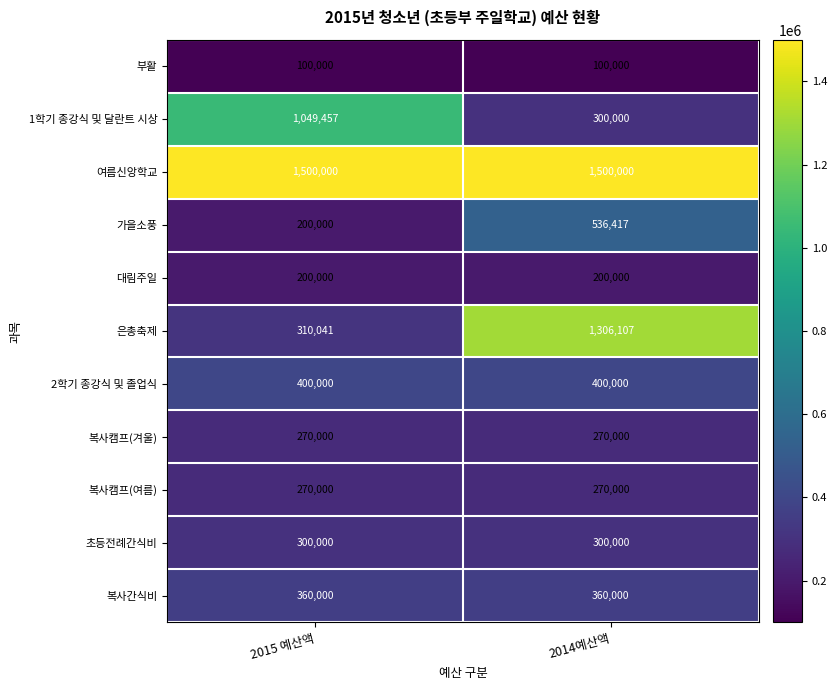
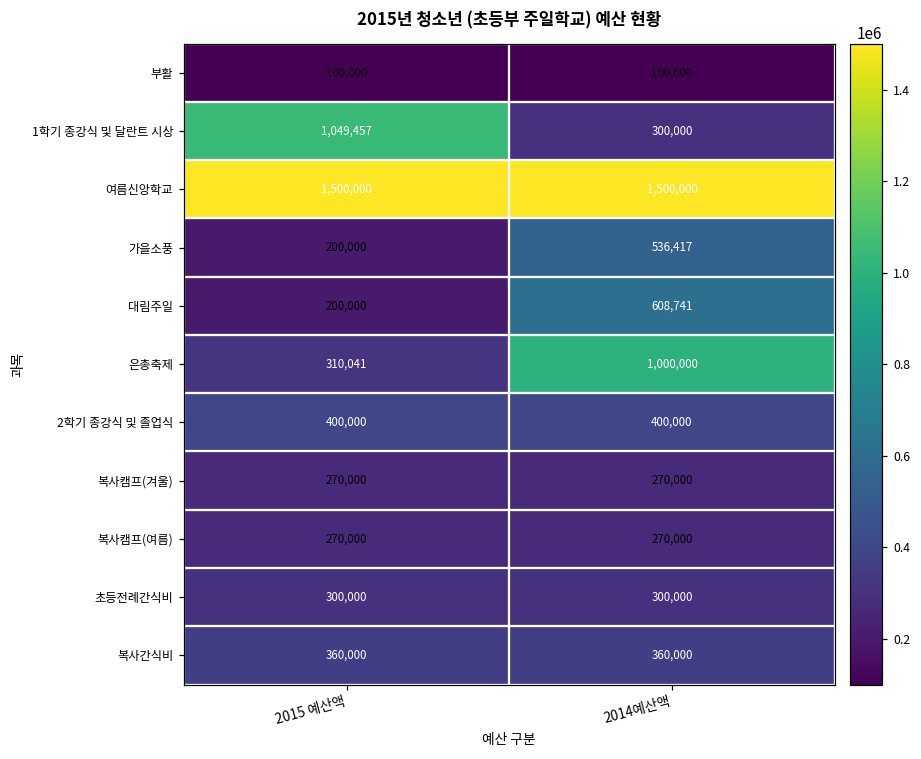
대림주일, 2014예산액: 200,000 -> 608,741
은총축제, 2014예산액: 1,306,107 -> 1,000,000
